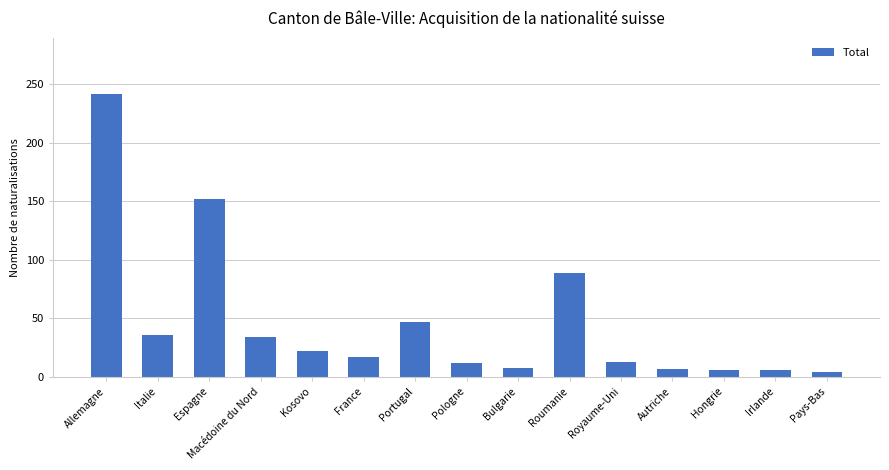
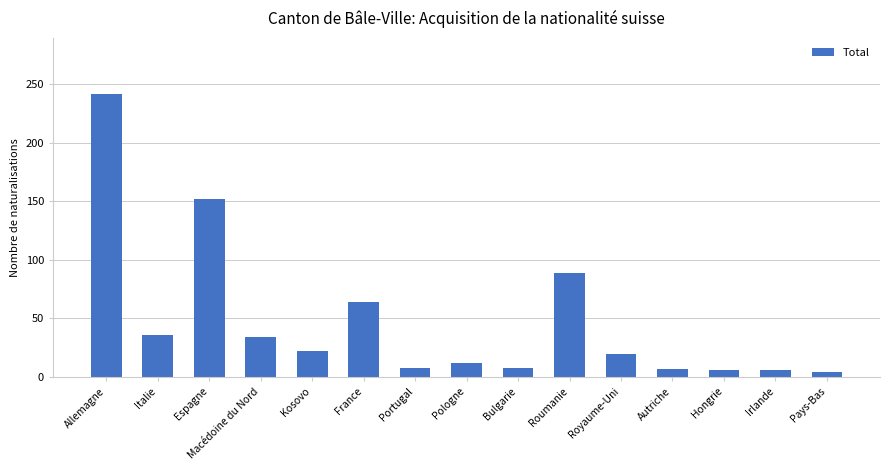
France: 17 -> 64
Portugal: 47 -> 8
Royaume-Uni: 13 -> 20
